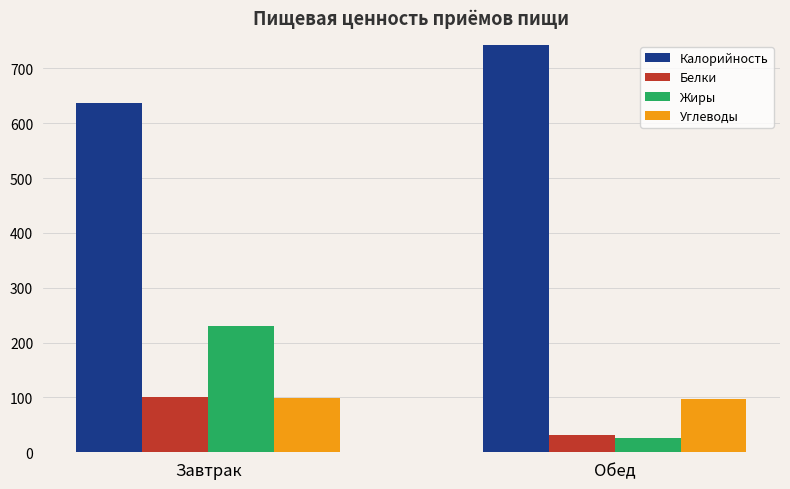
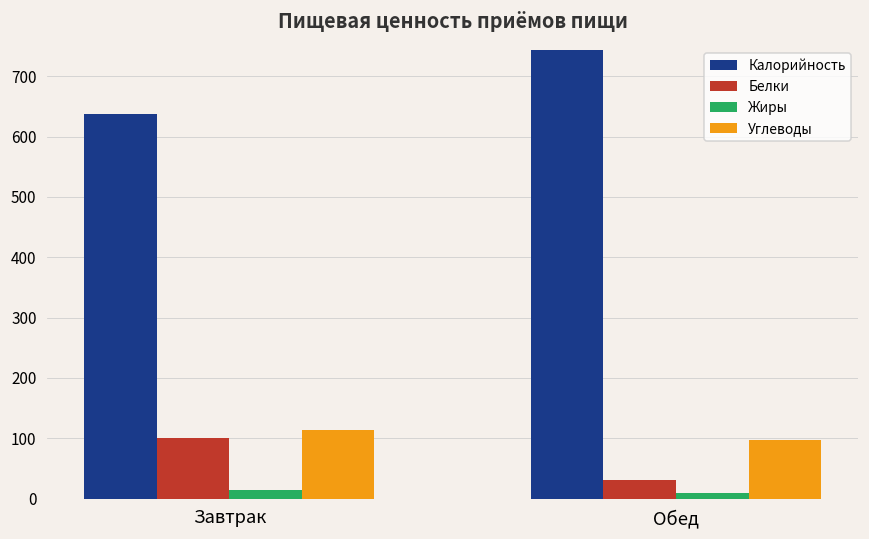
Жиры, Завтрак: 230 -> 10
Углеводы, Завтрак: 100 -> 110
Жиры, Обед: 30 -> 10
